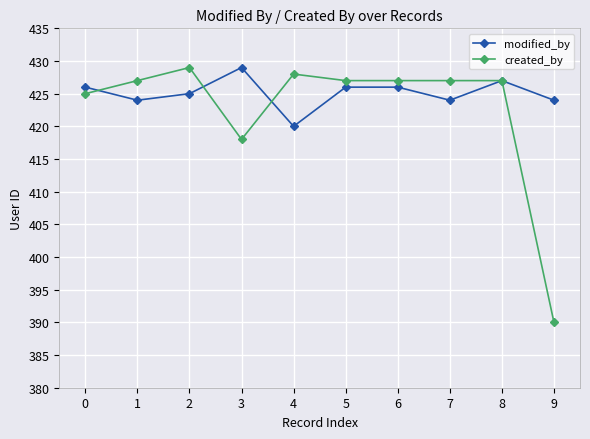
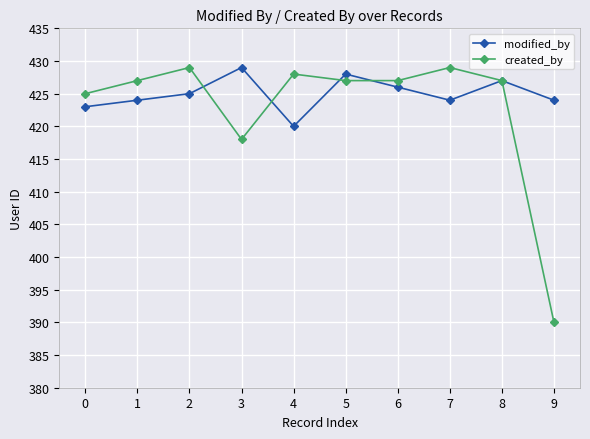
modified_by, 0: 426 -> 423
modified_by, 5: 426 -> 428
created_by, 7: 427 -> 429
